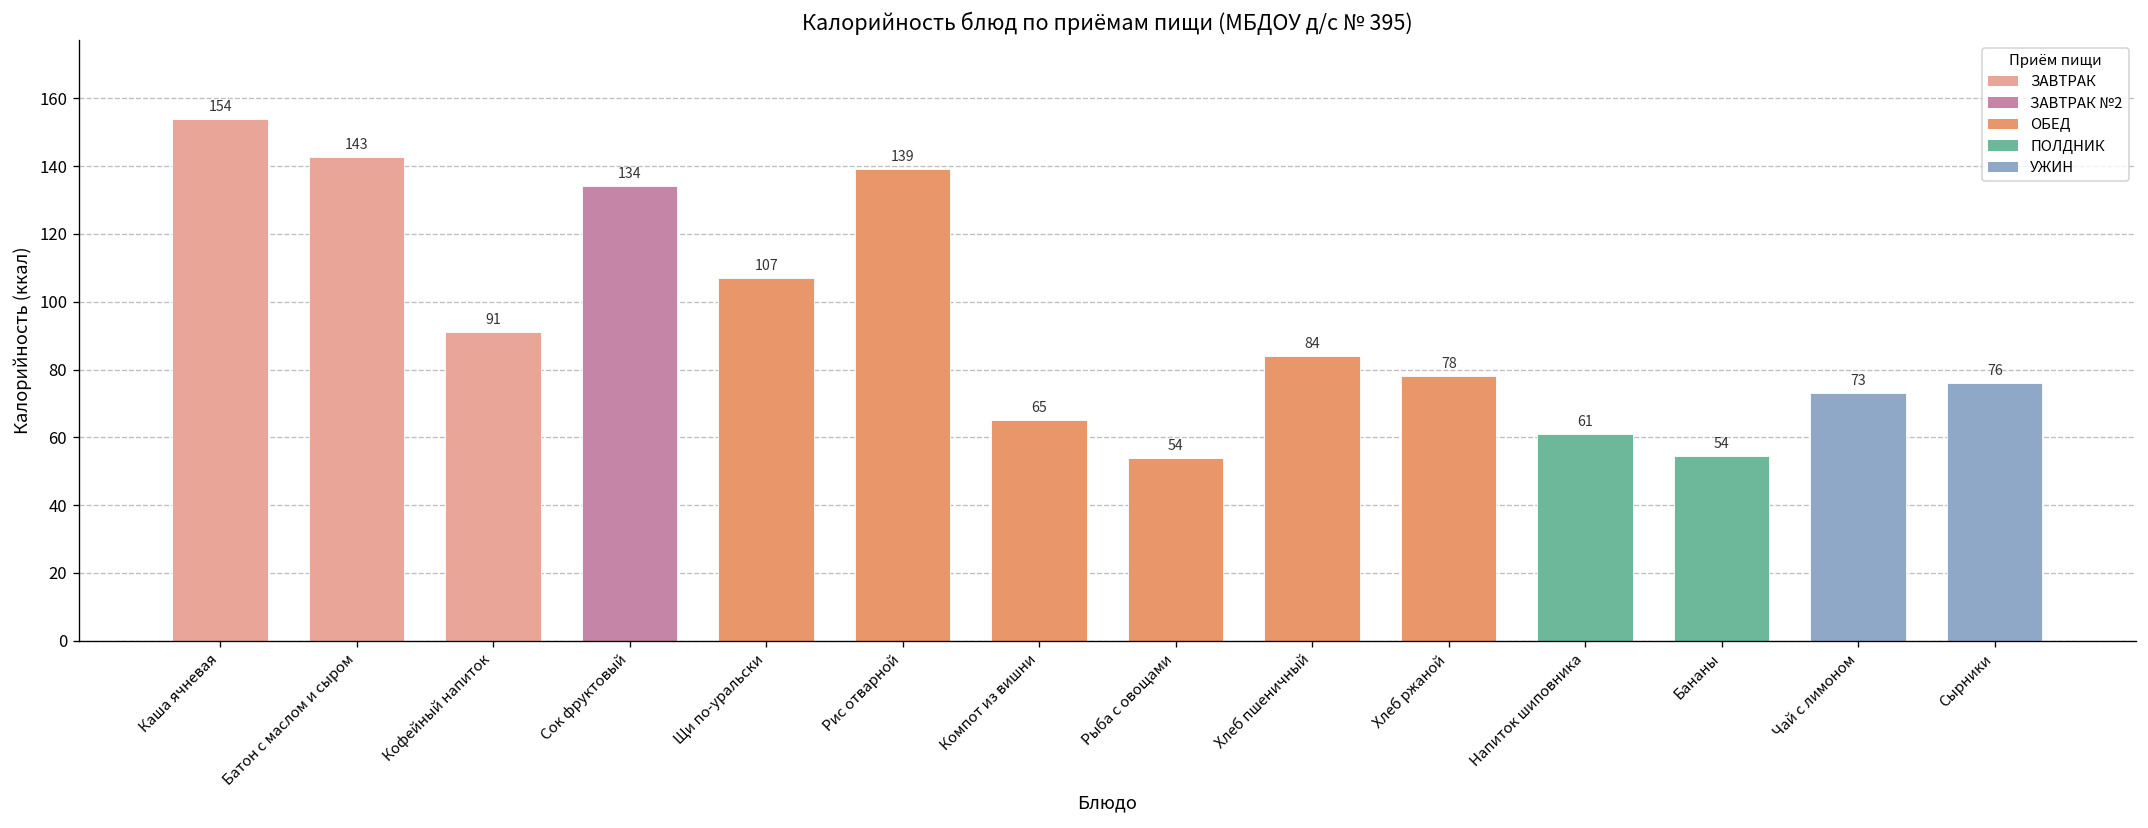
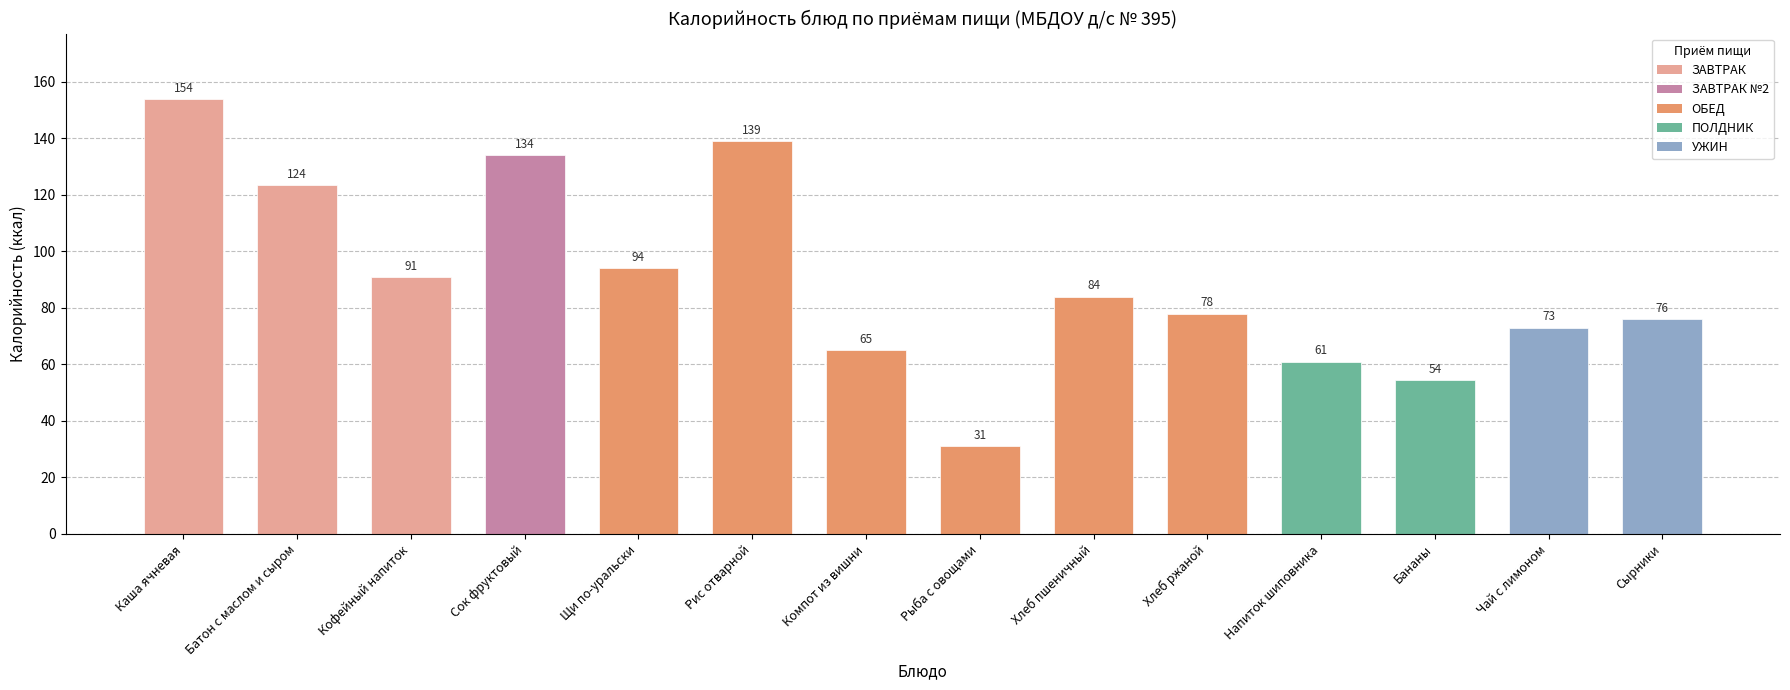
Батон с маслом и сыром: 143 -> 124
Щи по-уральски: 107 -> 94
Рыба с овощами: 54 -> 31
